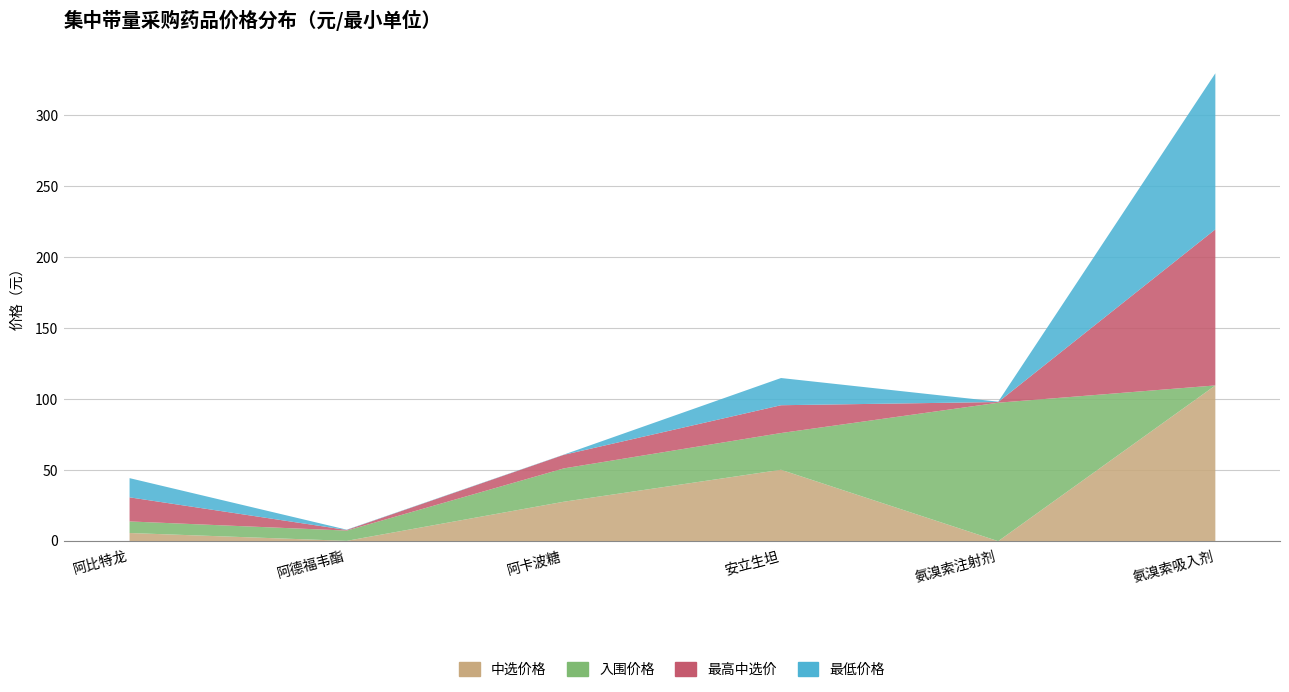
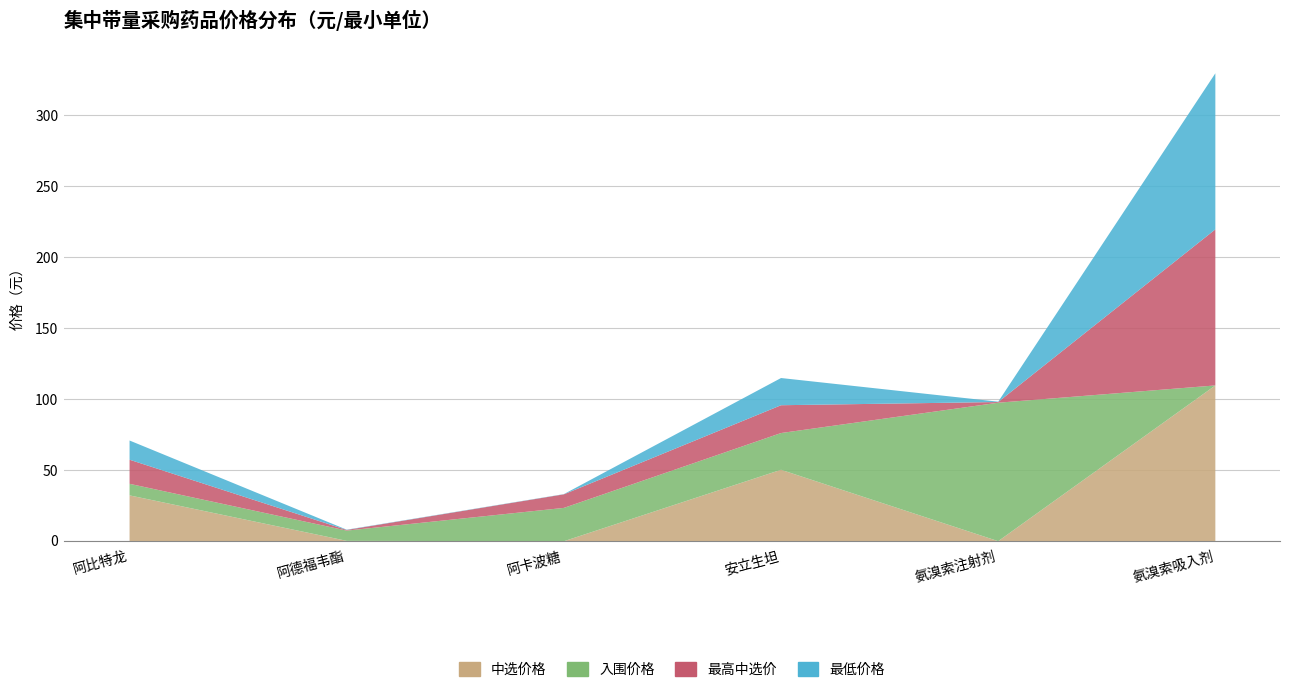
中选价格, 阿比特龙: 6 -> 33
中选价格, 阿卡波糖: 28 -> 0
